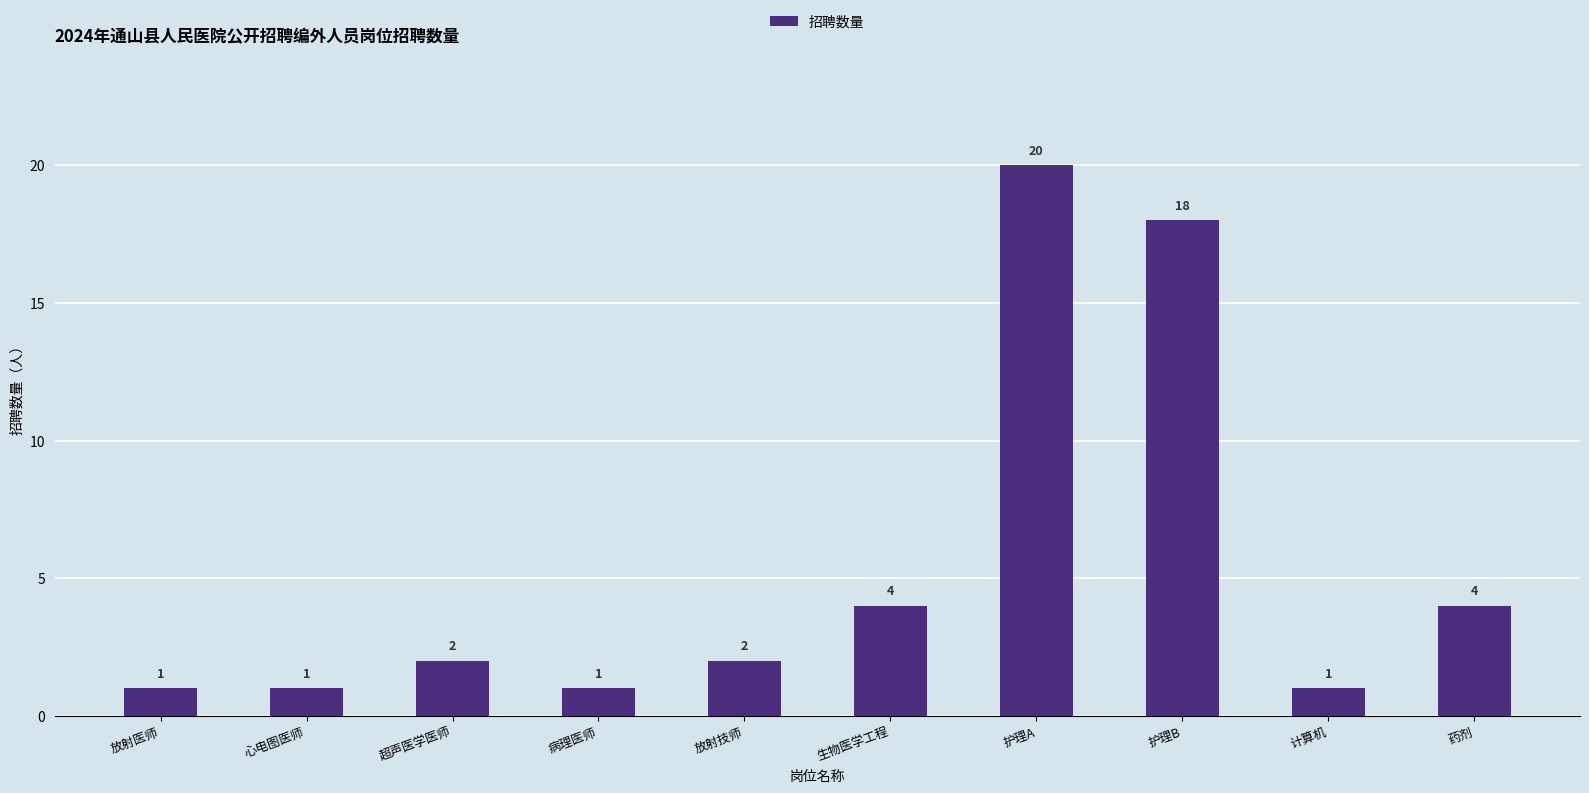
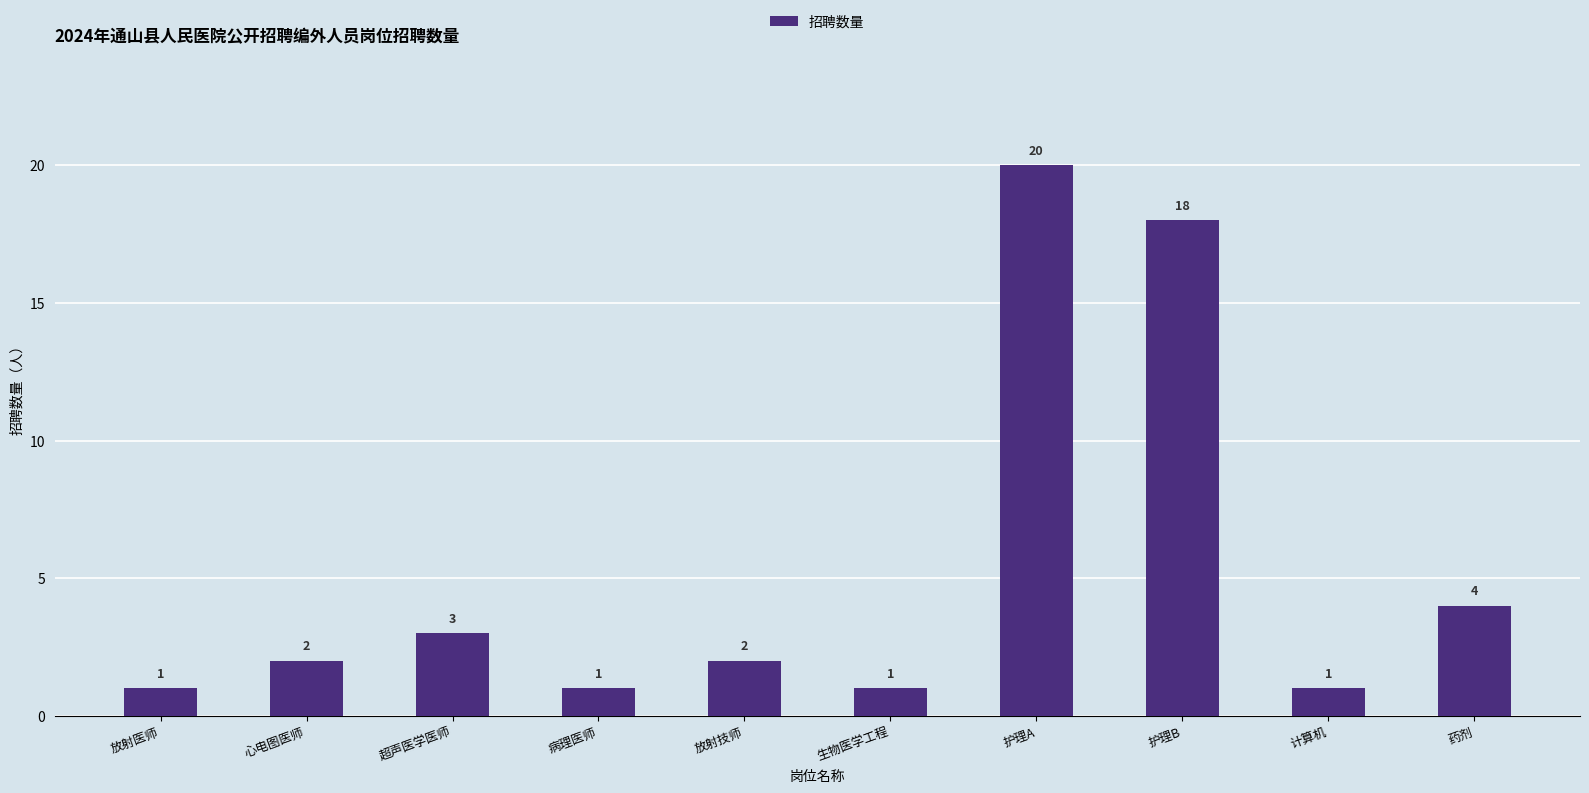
心电图医师: 1 -> 2
超声医学医师: 2 -> 3
生物医学工程: 4 -> 1
